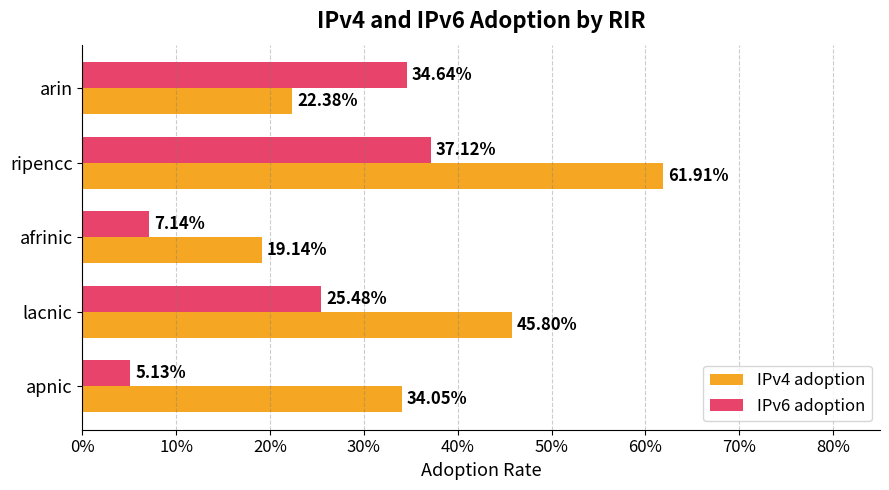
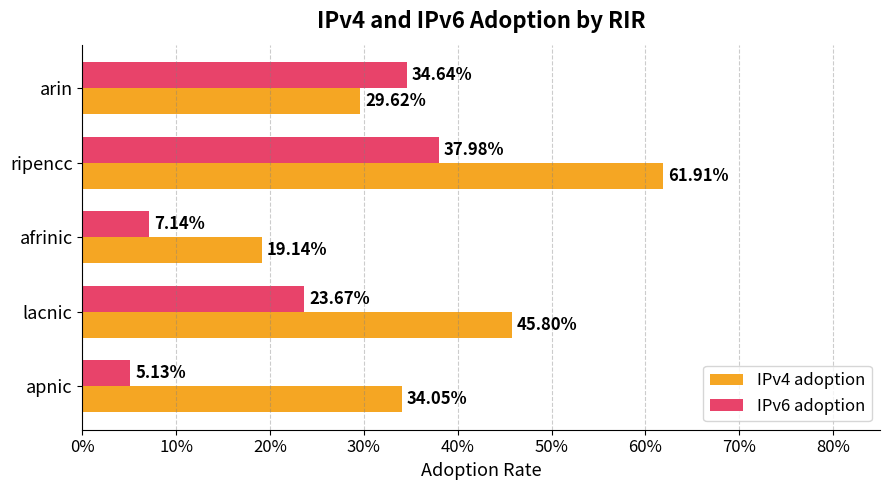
IPv4 adoption, arin: 22.38% -> 29.62%
IPv6 adoption, ripencc: 37.12% -> 37.98%
IPv6 adoption, lacnic: 25.48% -> 23.67%
